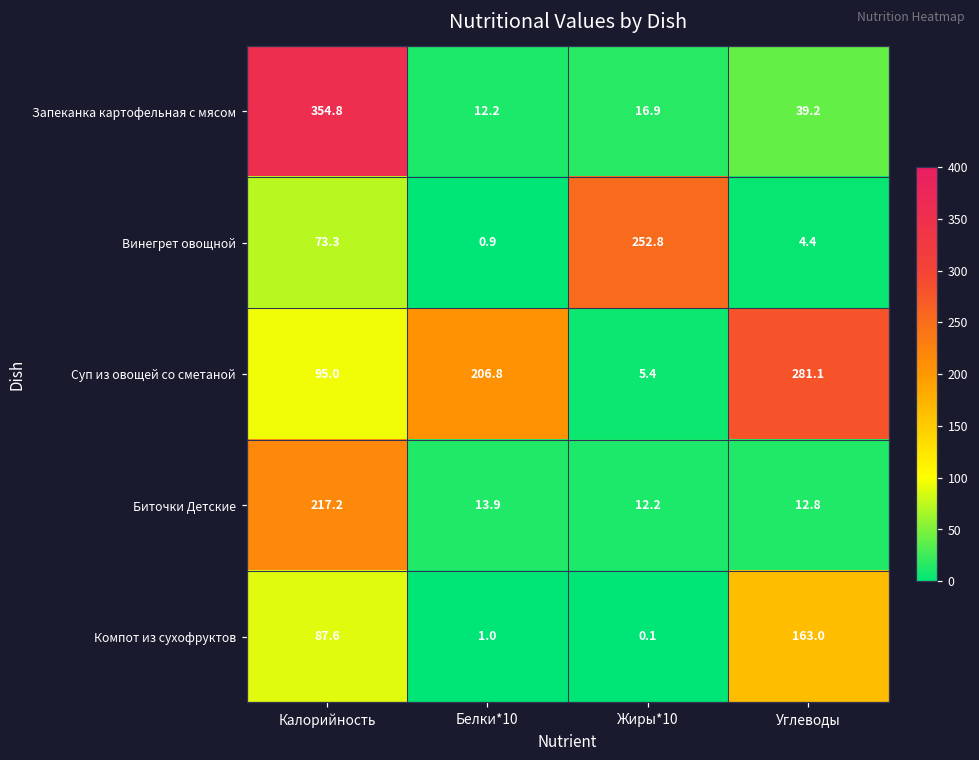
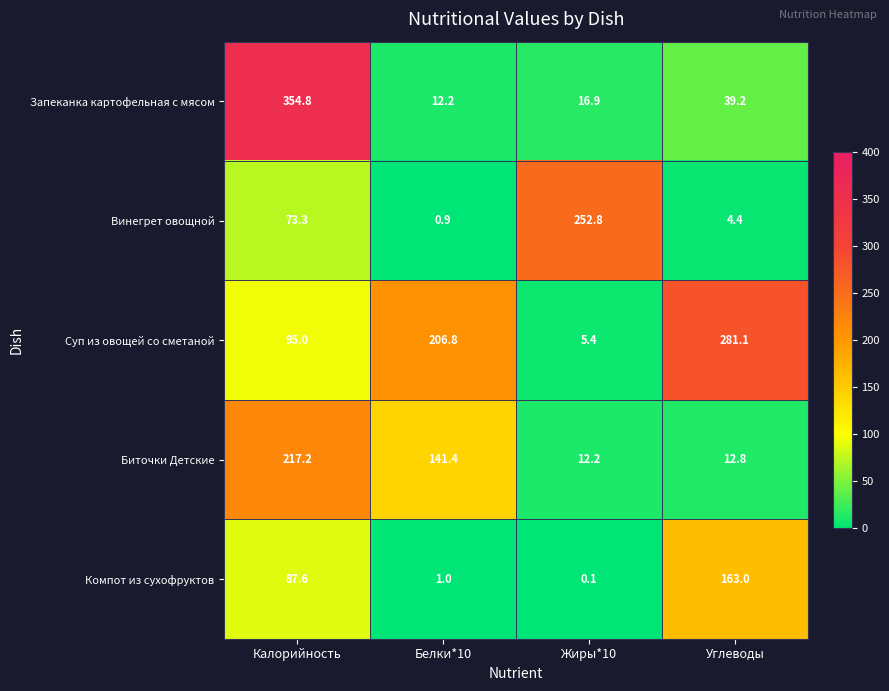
Биточки Детские, Белки*10: 13.9 -> 141.4
